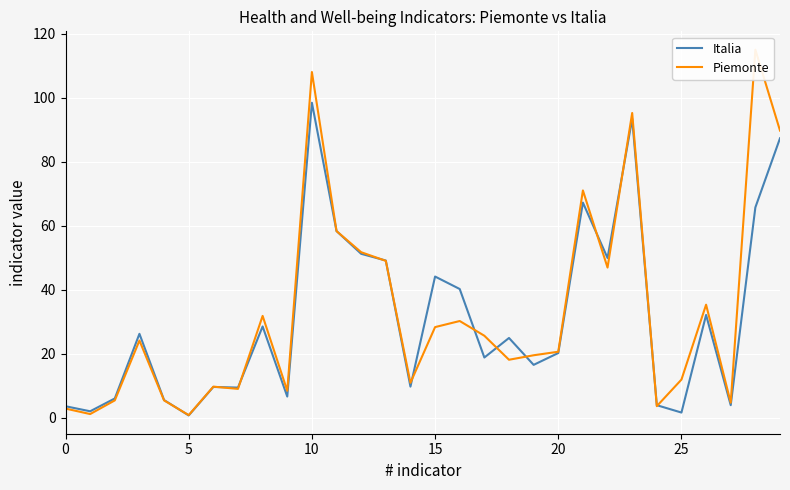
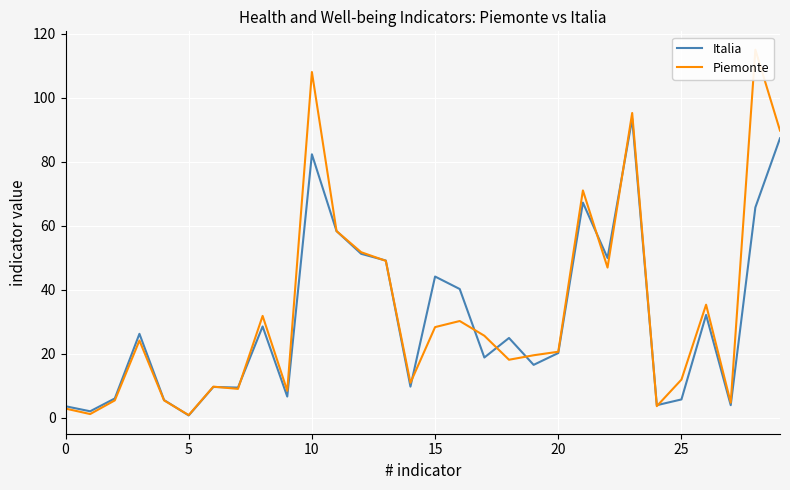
Italia, 10: 98 -> 82
Italia, 25: 2 -> 6
